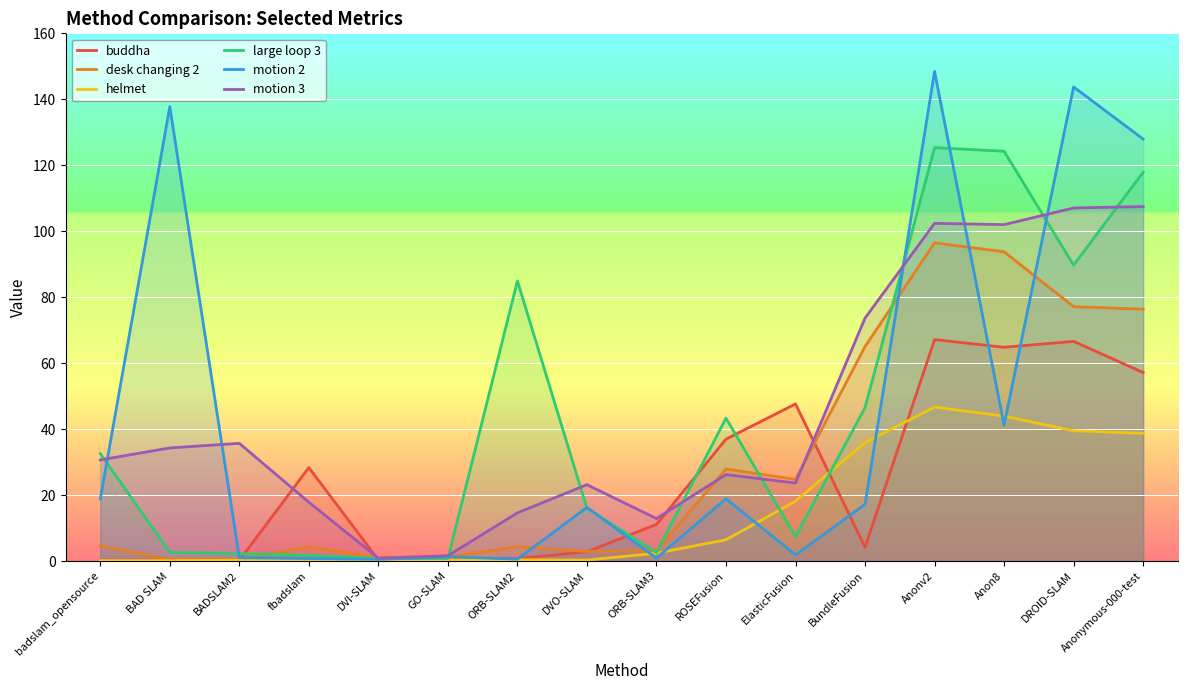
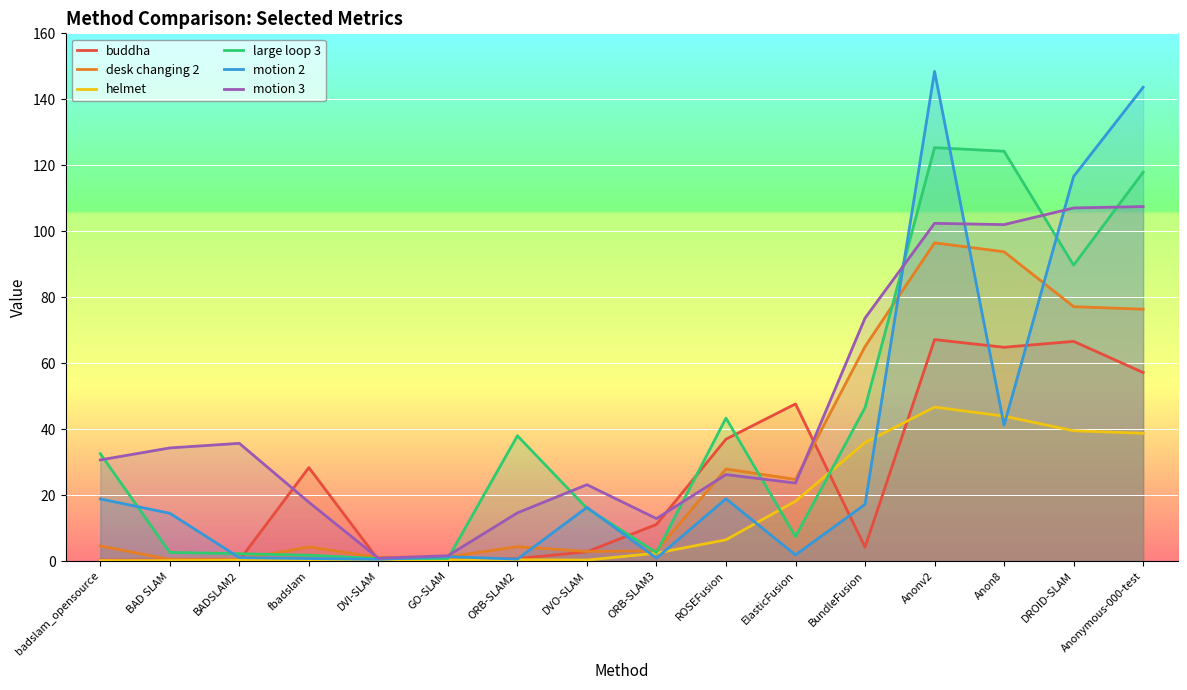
motion 2, BAD SLAM: 138 -> 14
large loop 3, ORB-SLAM2: 85 -> 38
motion 2, DROID-SLAM: 144 -> 117
motion 2, Anonymous-000-test: 128 -> 144
